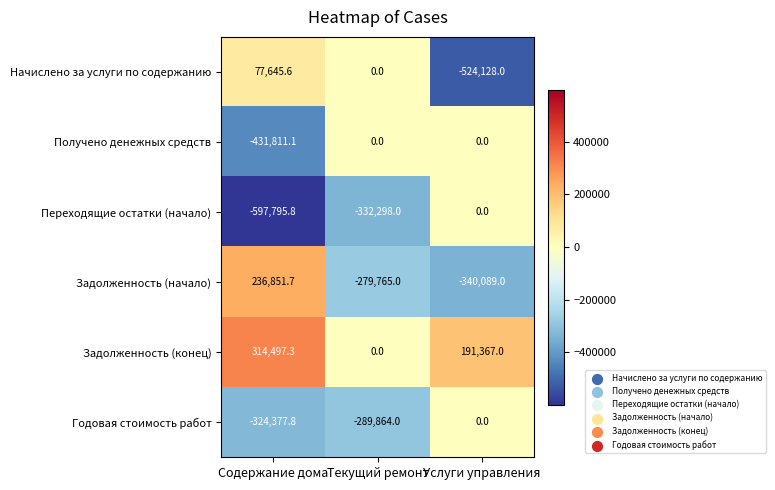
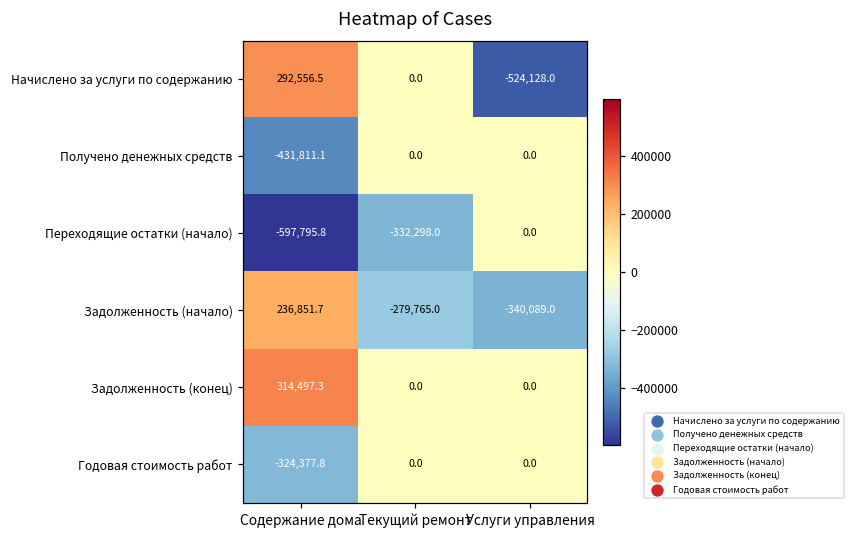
Начислено за услуги по содержанию, Содержание дома: 77,645.6 -> 292,556.5
Задолженность (конец), Услуги управления: 191,367.0 -> 0.0
Годовая стоимость работ, Текущий ремонт: -289,864.0 -> 0.0
